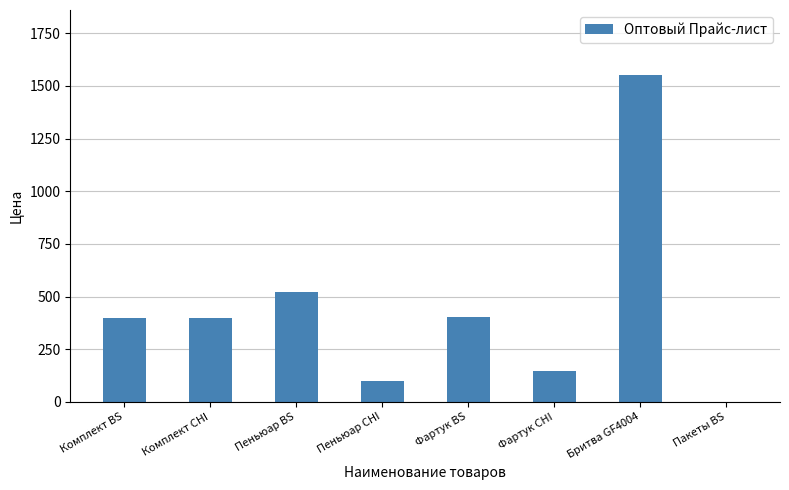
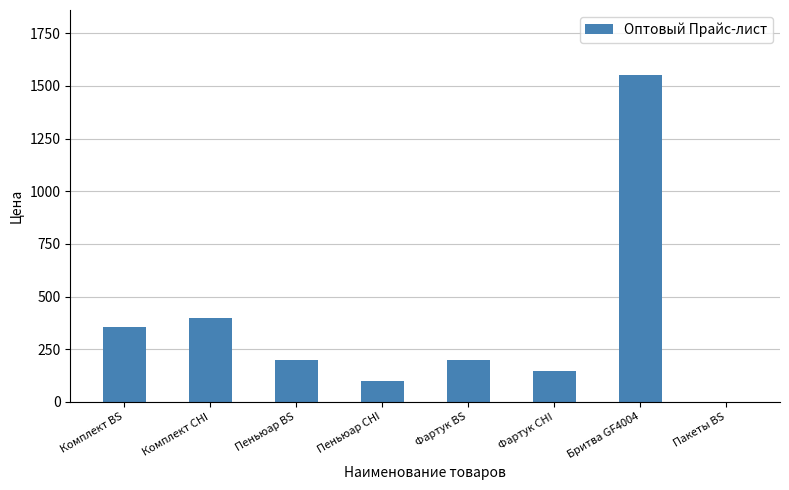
Комплект BS: 400 -> 360
Пеньюар BS: 520 -> 200
Фартук BS: 400 -> 200
